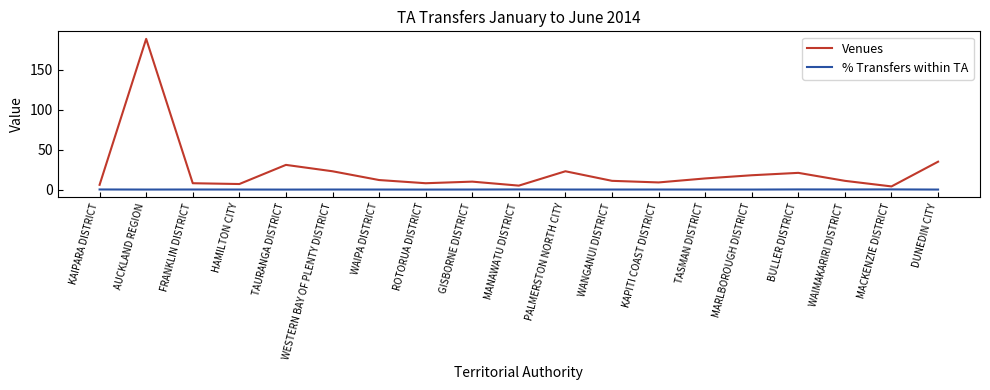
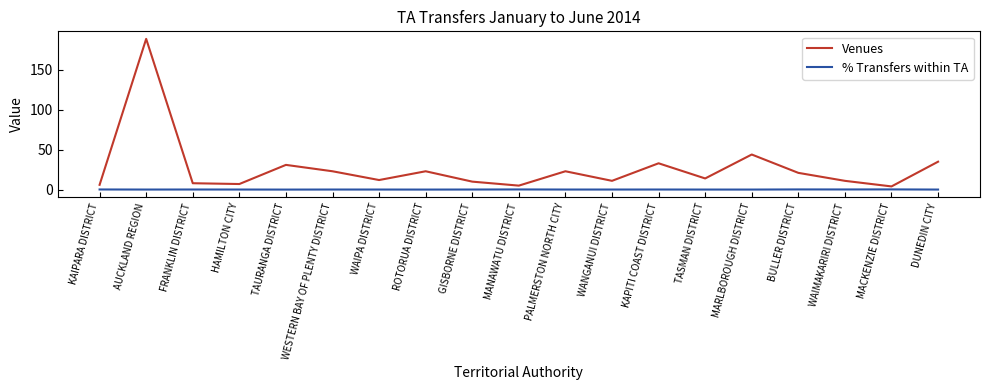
Venues, ROTORUA DISTRICT: 10 -> 20
Venues, KAPITI COAST DISTRICT: 10 -> 30
Venues, MARLBOROUGH DISTRICT: 20 -> 40
